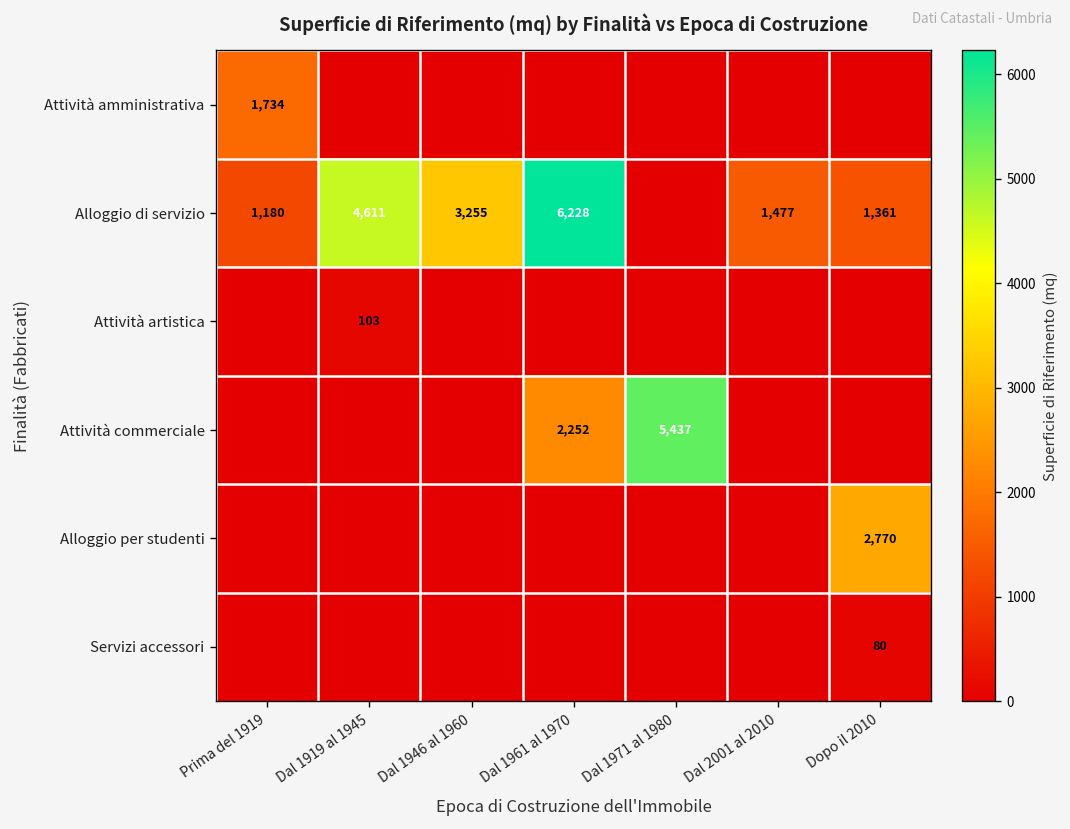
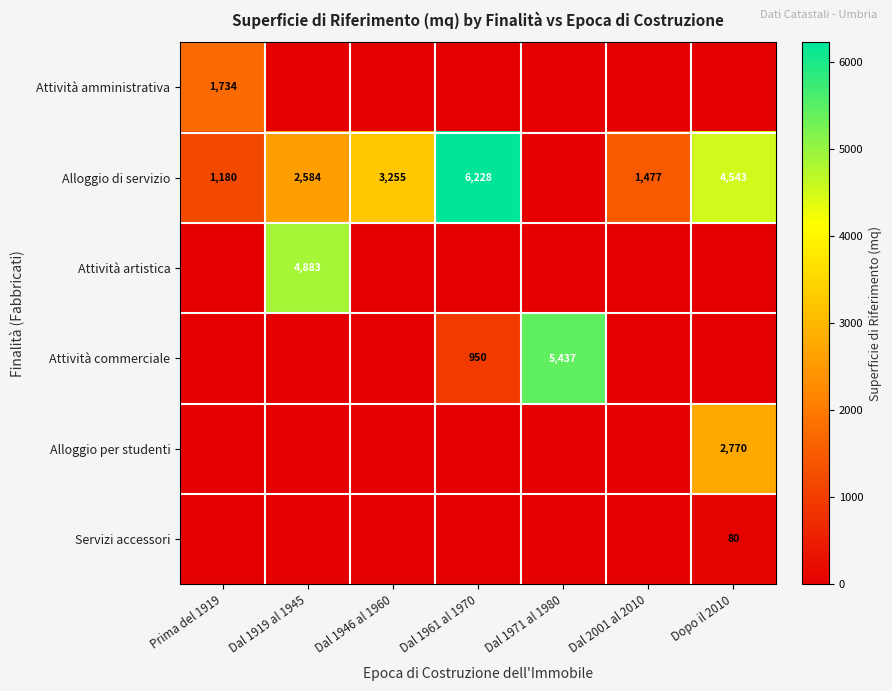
Alloggio di servizio, Dal 1919 al 1945: 4,611 -> 2,584
Alloggio di servizio, Dopo il 2010: 1,361 -> 4,543
Attività artistica, Dal 1919 al 1945: 103 -> 4,883
Attività commerciale, Dal 1961 al 1970: 2,252 -> 950
